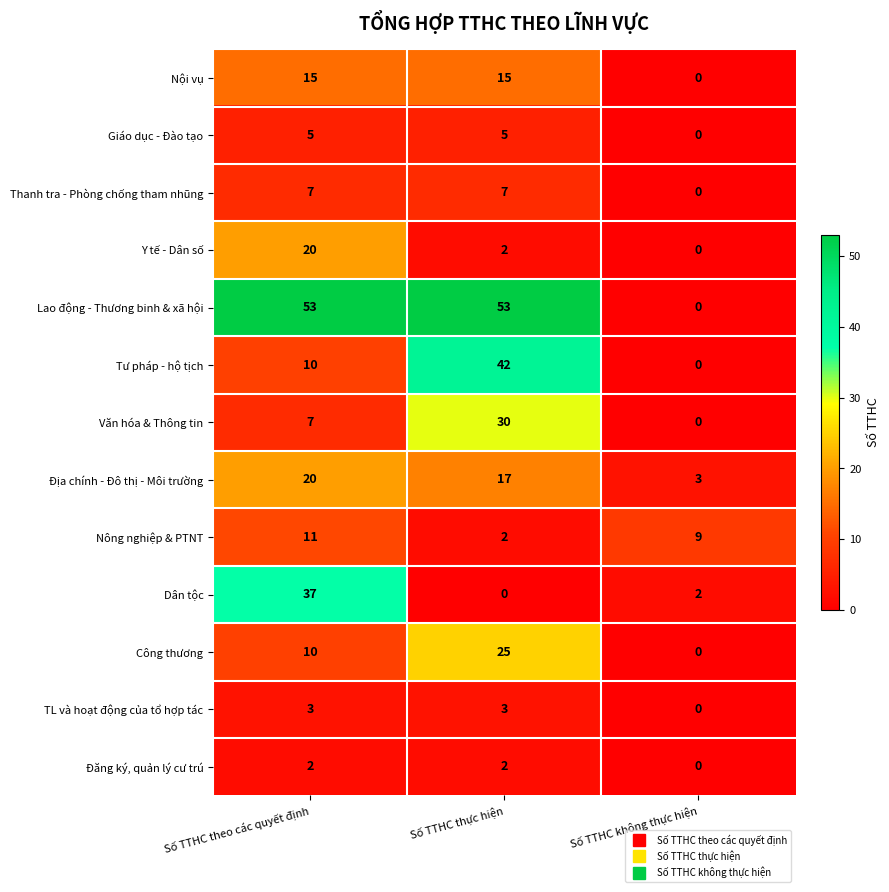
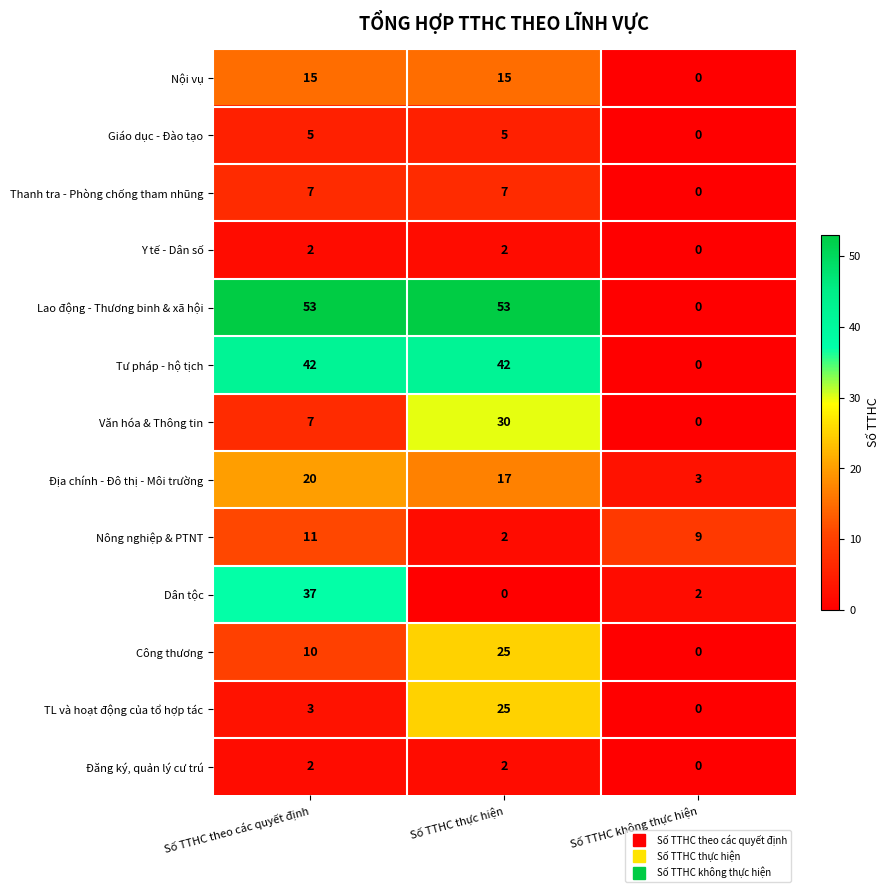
Y tế - Dân số, Số TTHC theo các quyết định: 20 -> 2
Tư pháp - hộ tịch, Số TTHC theo các quyết định: 10 -> 42
TL và hoạt động của tổ hợp tác, Số TTHC thực hiện: 3 -> 25
